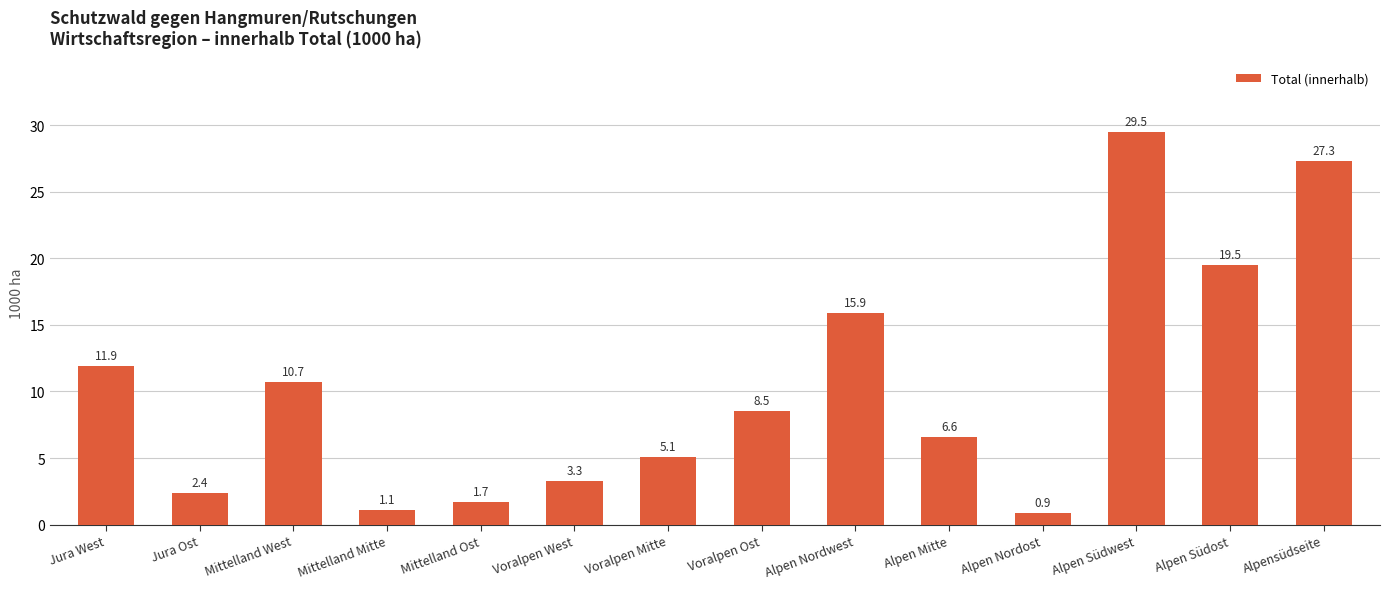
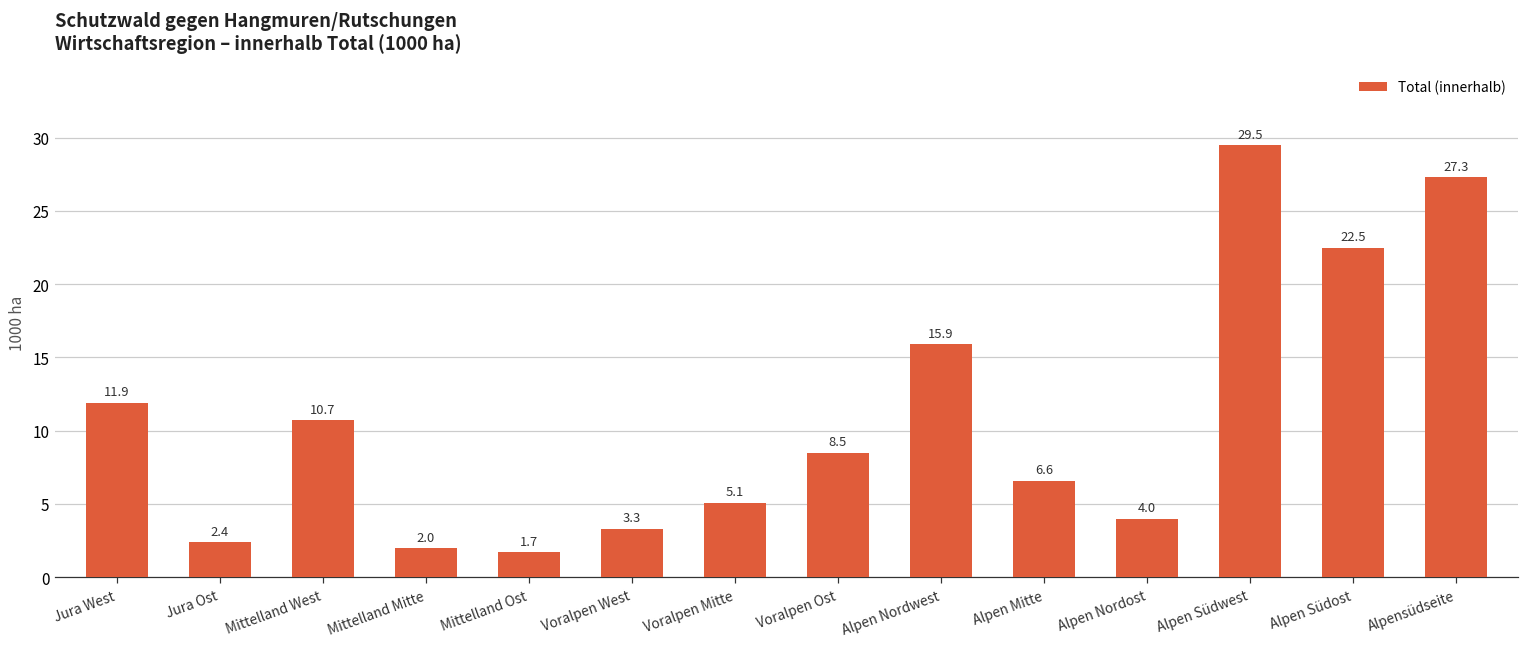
Mittelland Mitte: 1.1 -> 2.0
Alpen Nordost: 0.9 -> 4.0
Alpen Südost: 19.5 -> 22.5
